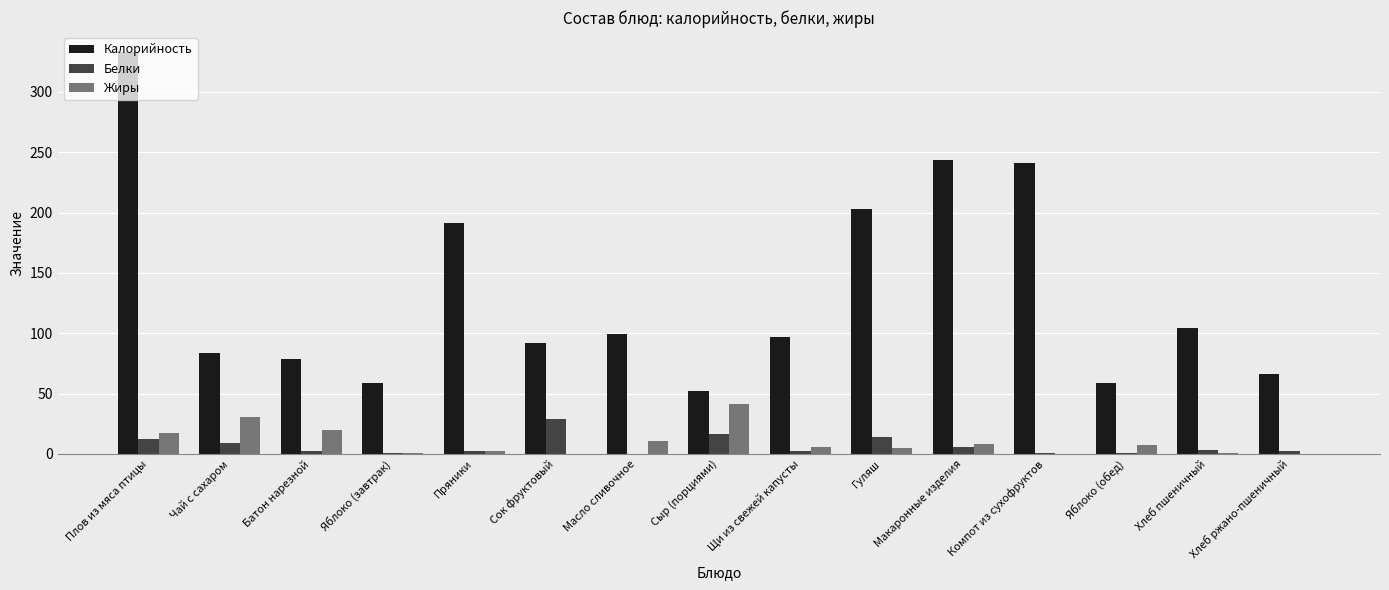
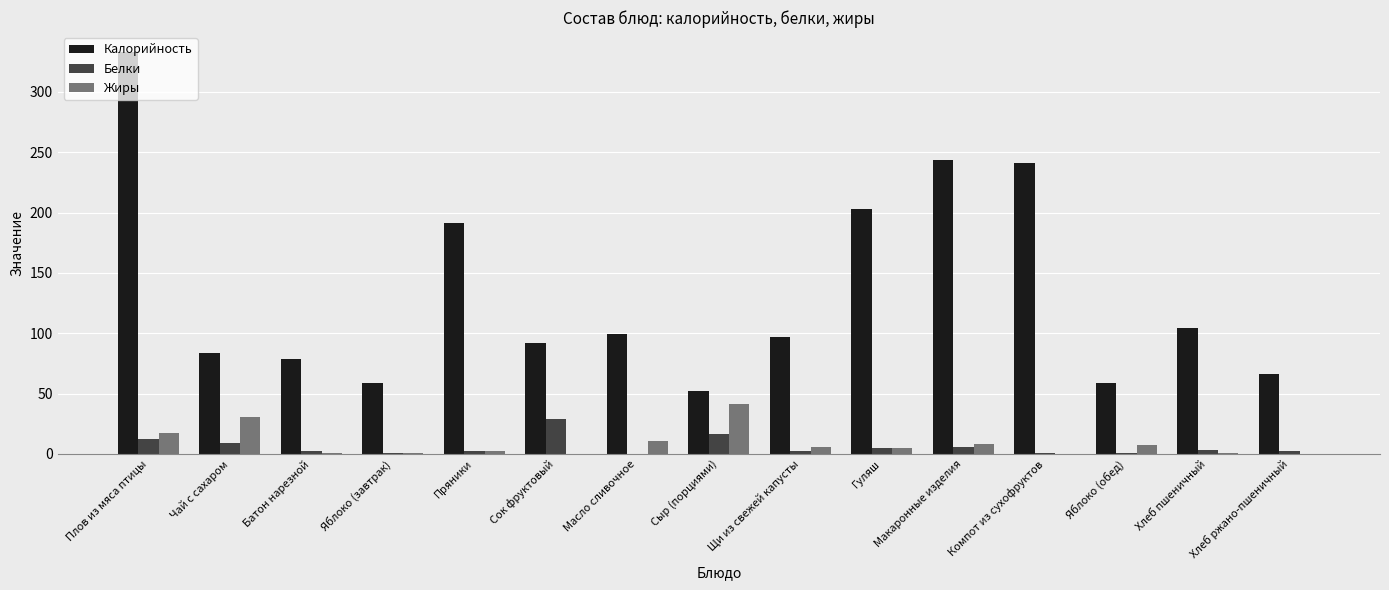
Жиры, Батон нарезной: 20 -> 1
Белки, Гуляш: 14 -> 5
